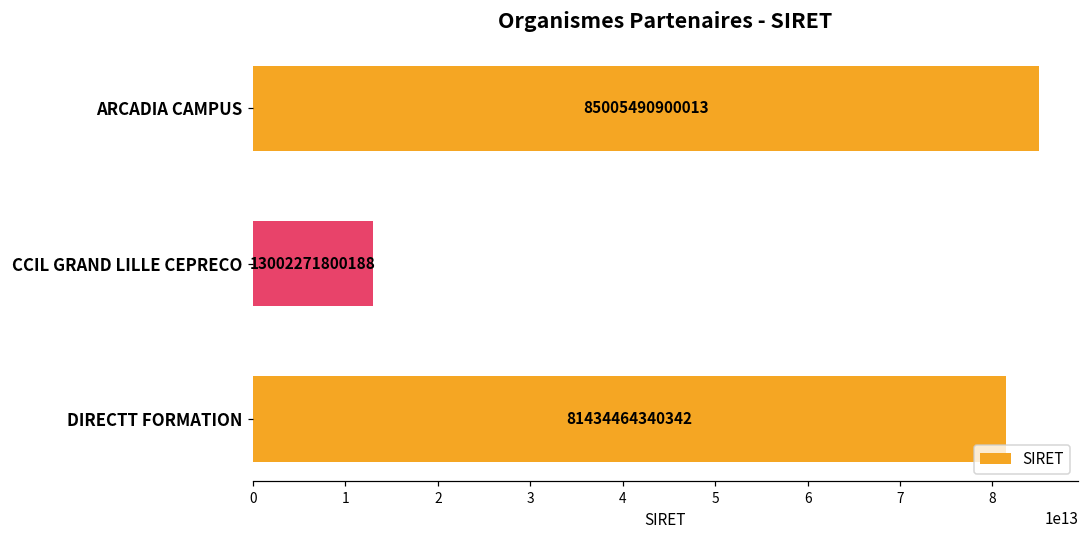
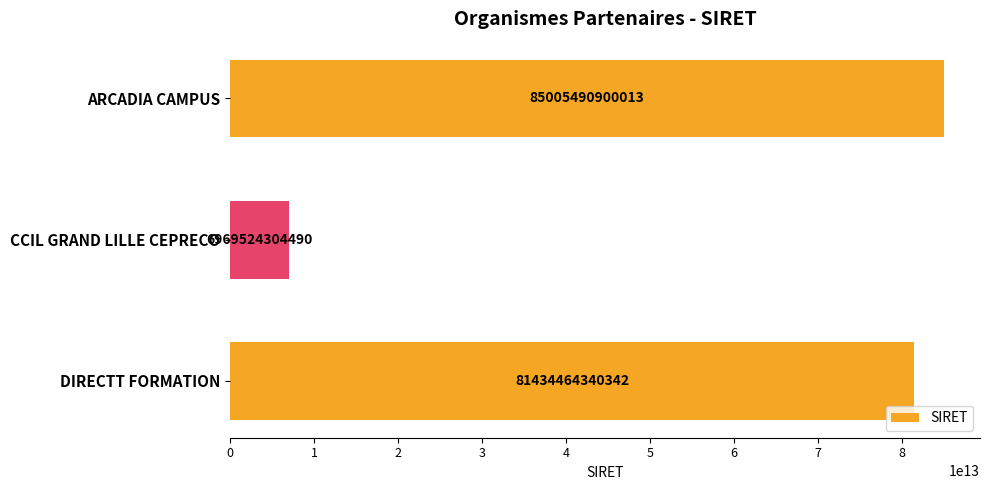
CCIL GRAND LILLE CEPRECO: 13002271800188 -> 6969524304490
